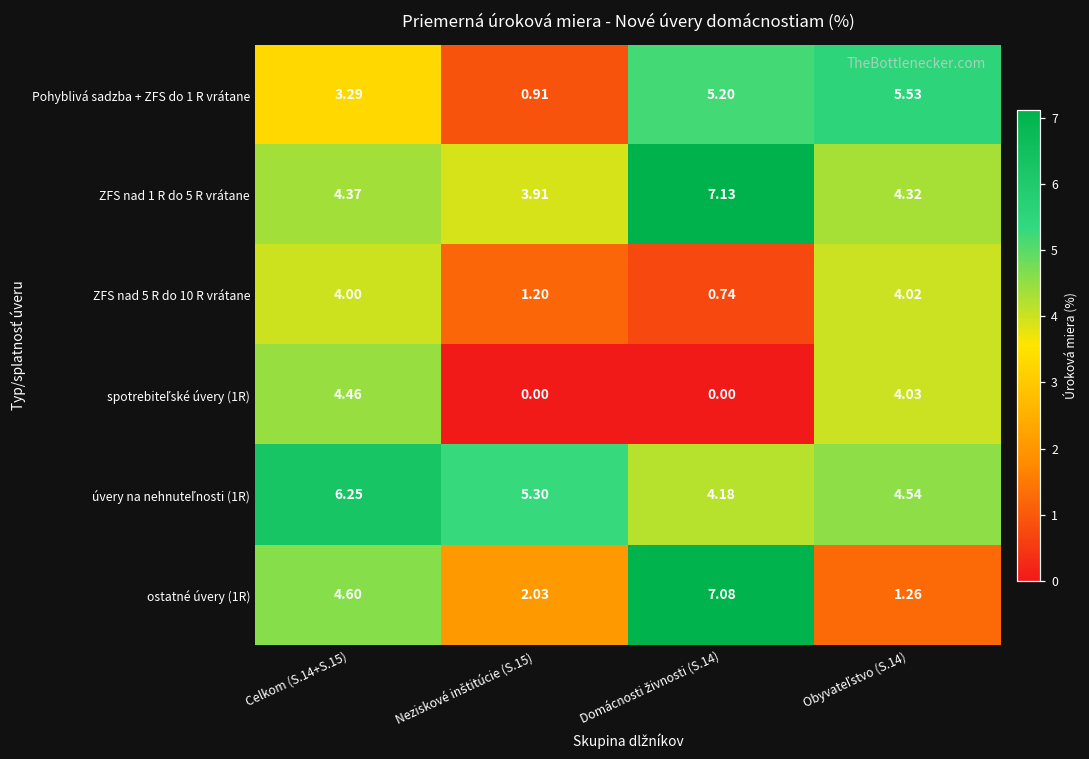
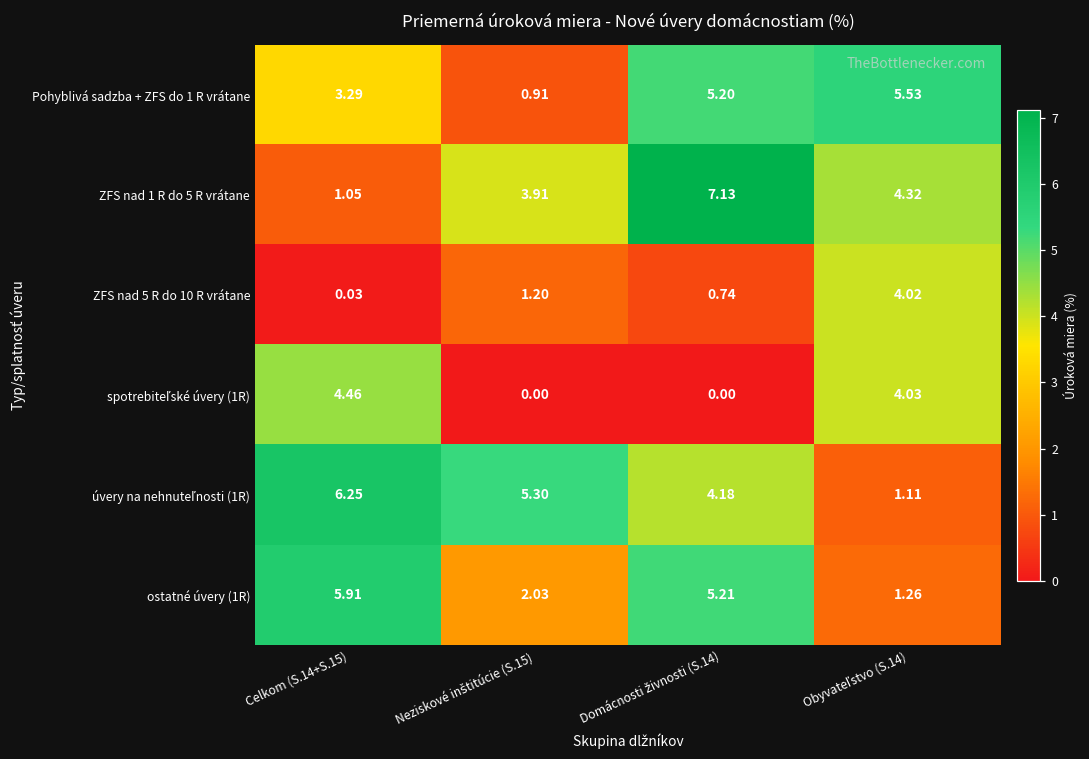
ZFS nad 1 R do 5 R vrátane, Celkom (S.14+S.15): 4.37 -> 1.05
ZFS nad 5 R do 10 R vrátane, Celkom (S.14+S.15): 4.00 -> 0.03
úvery na nehnuteľnosti (1R), Obyvateľstvo (S.14): 4.54 -> 1.11
ostatné úvery (1R), Celkom (S.14+S.15): 4.60 -> 5.91
ostatné úvery (1R), Domácnosti živnosti (S.14): 7.08 -> 5.21
